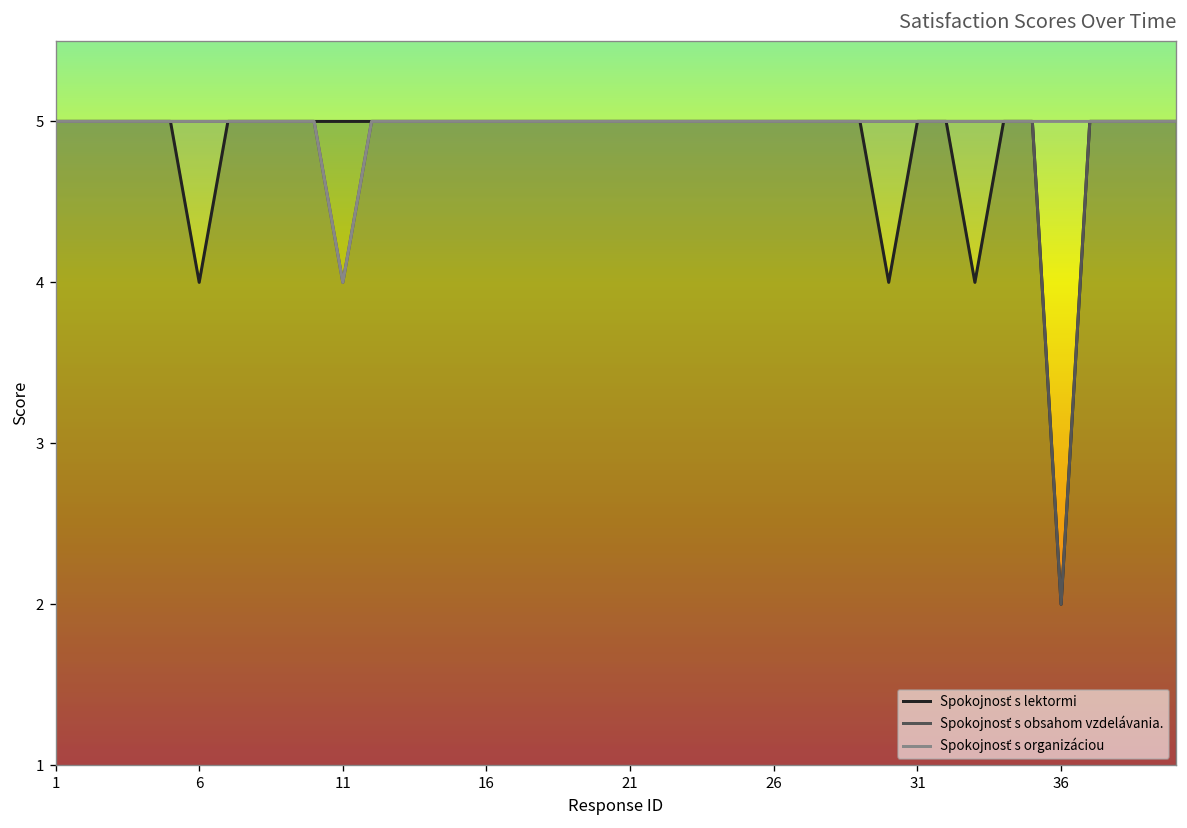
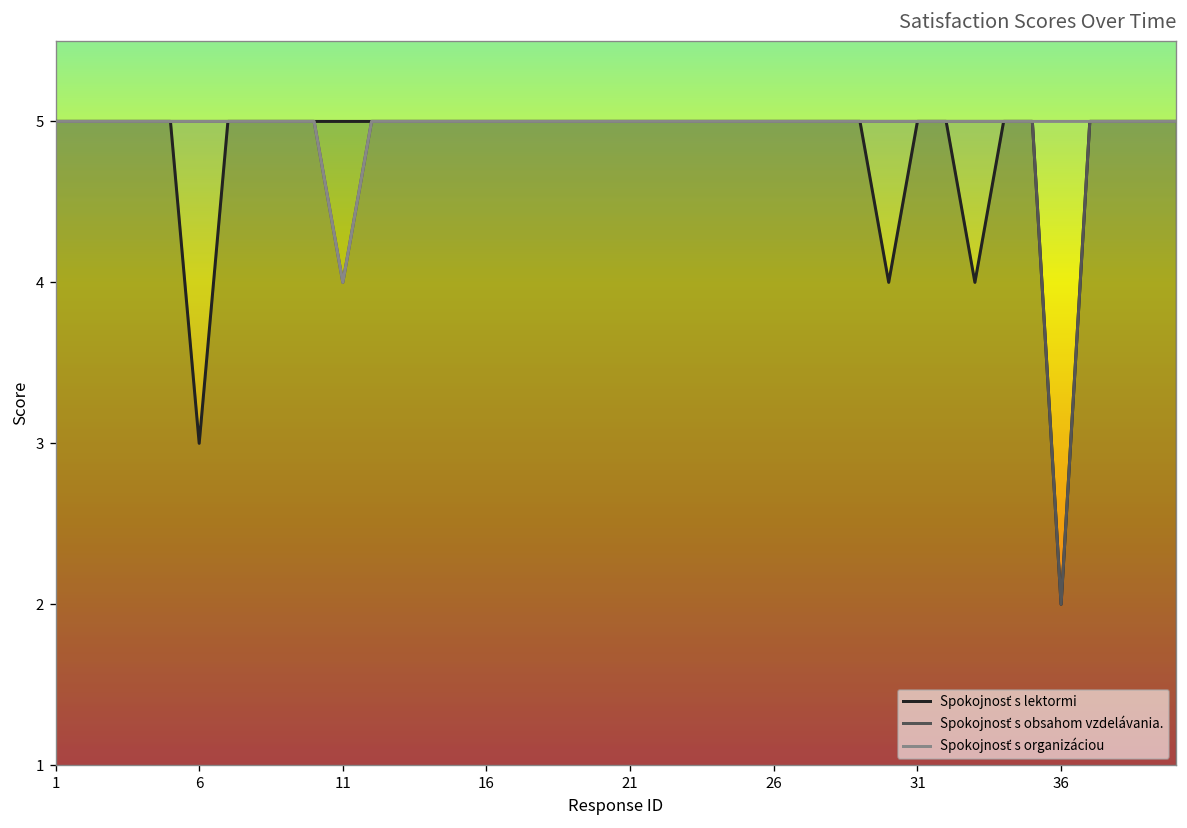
Spokojnosť s lektormi, 6: 4 -> 3
